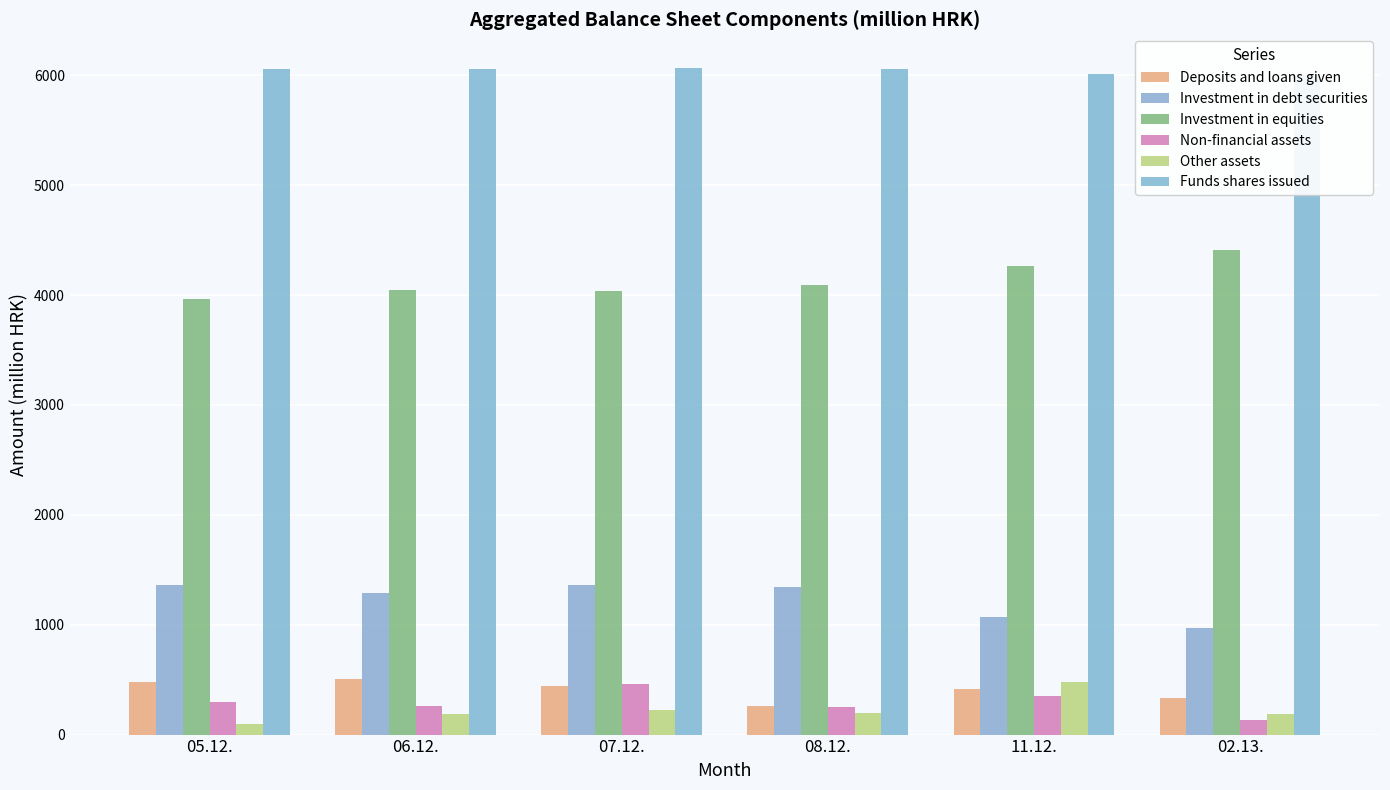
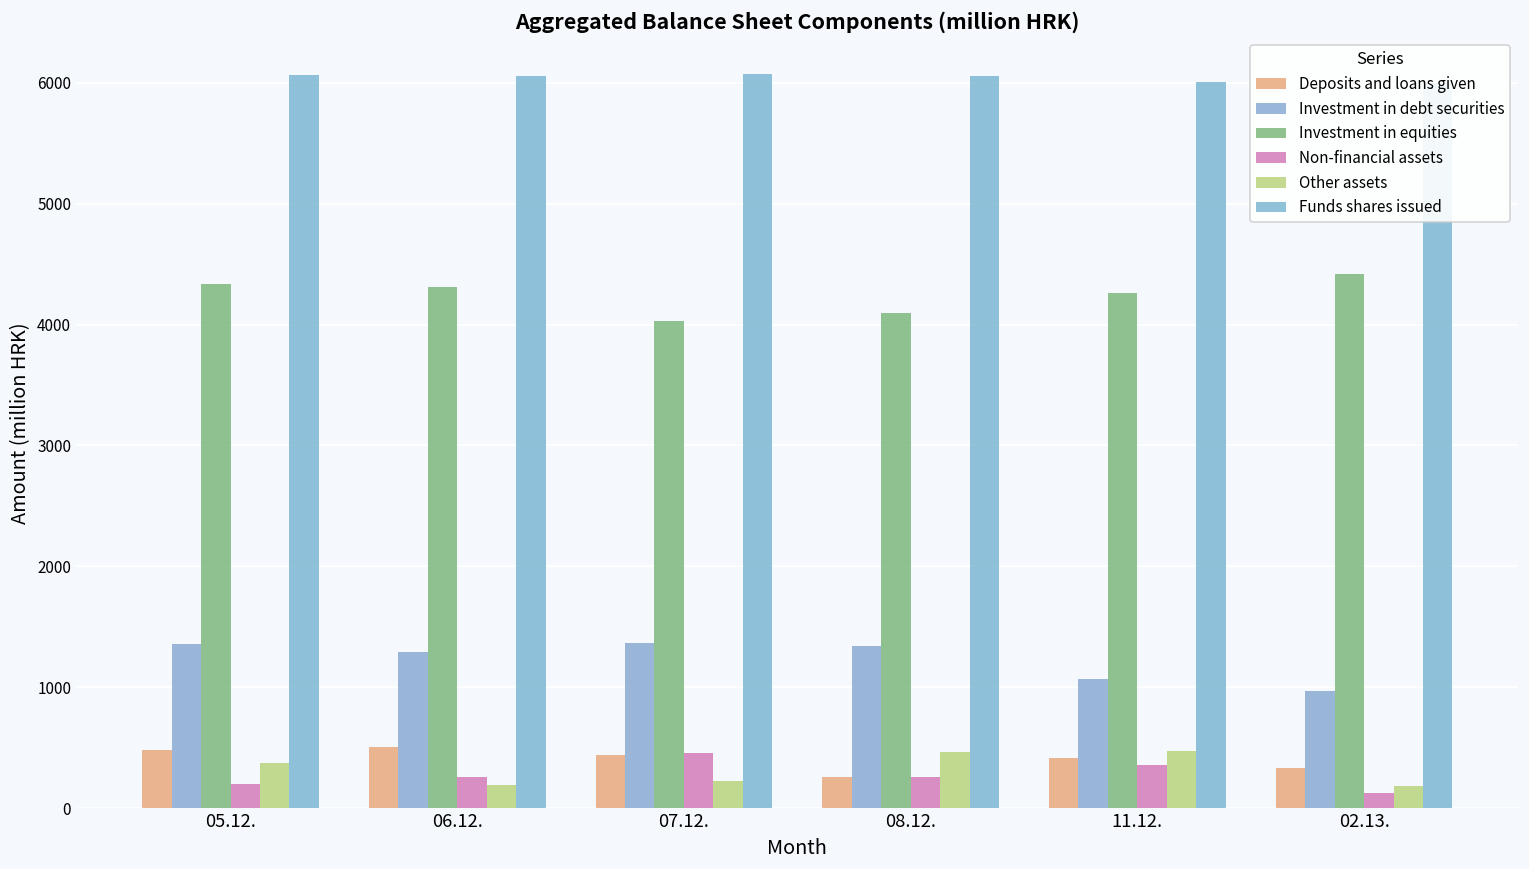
Investment in equities, 05.12.: 3960 -> 4340
Non-financial assets, 05.12.: 290 -> 200
Other assets, 05.12.: 100 -> 370
Investment in equities, 06.12.: 4040 -> 4310
Other assets, 08.12.: 200 -> 460
